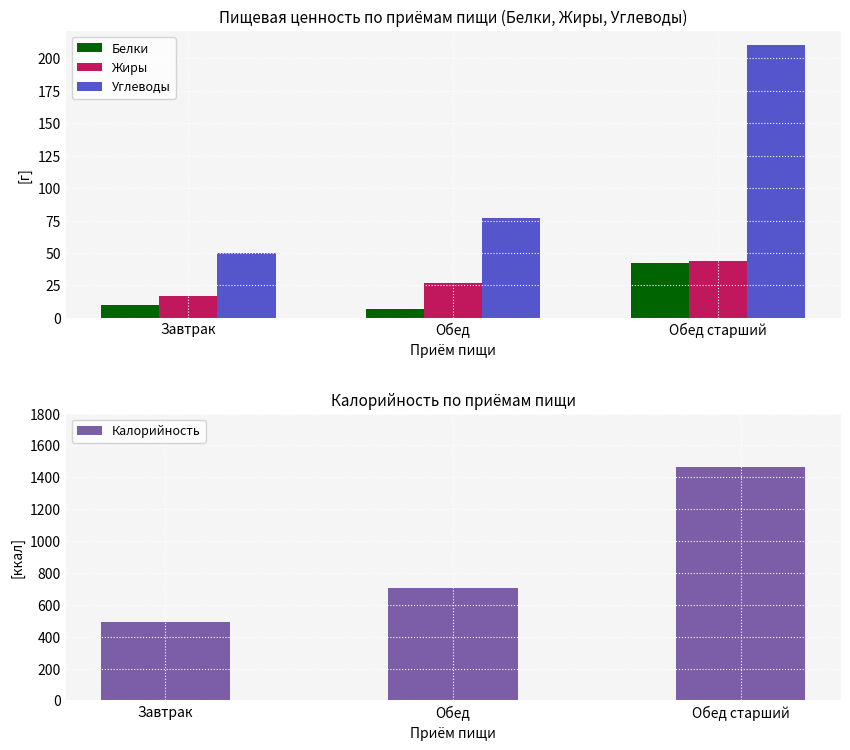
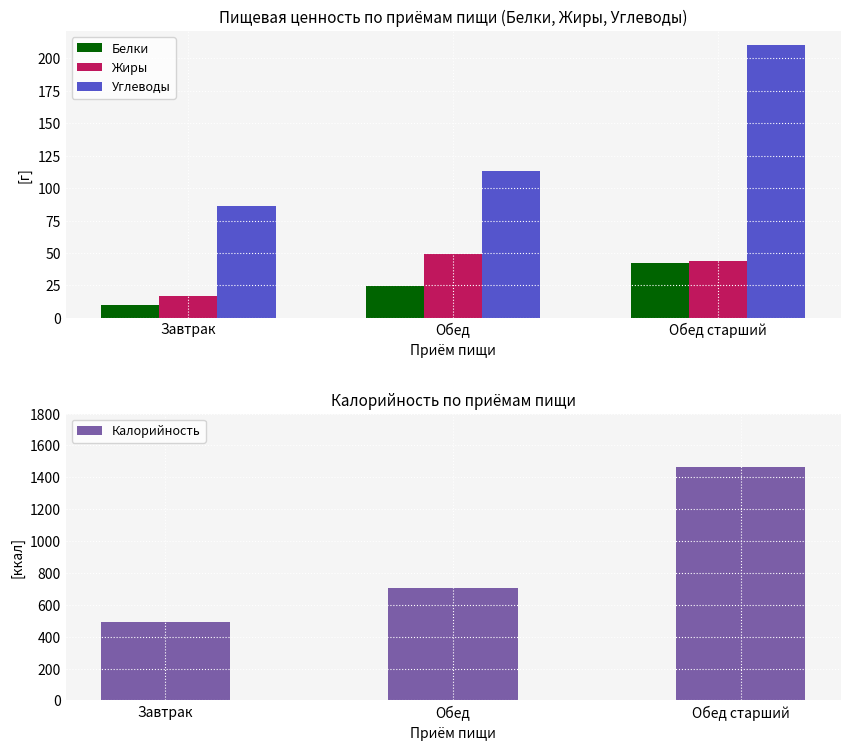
Пищевая ценность по приёмам пищи (Белки, Жиры, Углеводы), Углеводы, Завтрак: 50 -> 86
Пищевая ценность по приёмам пищи (Белки, Жиры, Углеводы), Белки, Обед: 7 -> 25
Пищевая ценность по приёмам пищи (Белки, Жиры, Углеводы), Жиры, Обед: 27 -> 49
Пищевая ценность по приёмам пищи (Белки, Жиры, Углеводы), Углеводы, Обед: 77 -> 113
